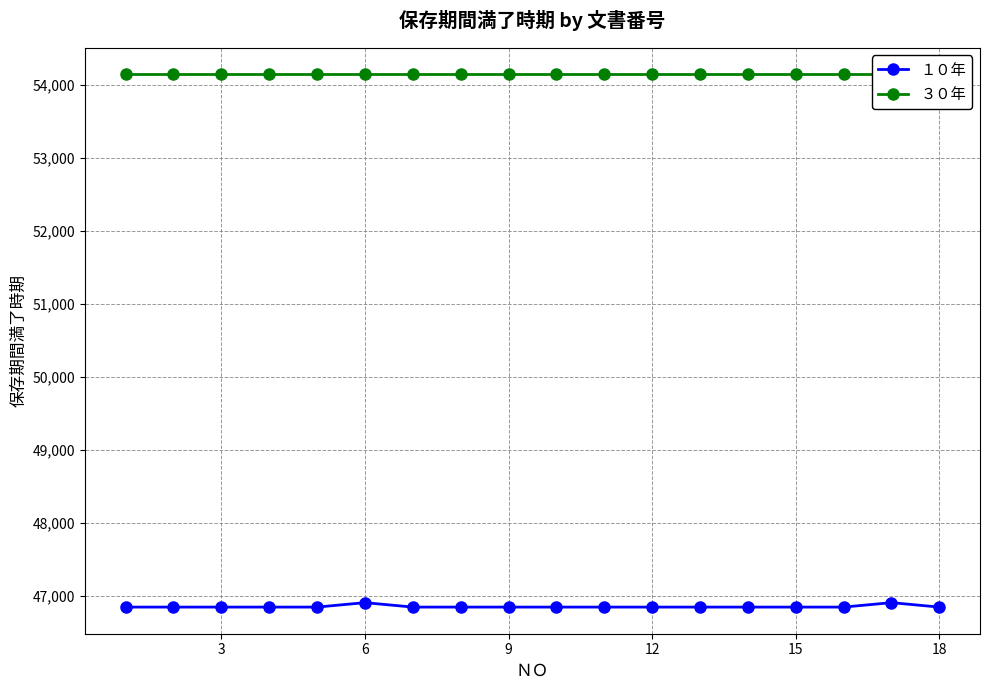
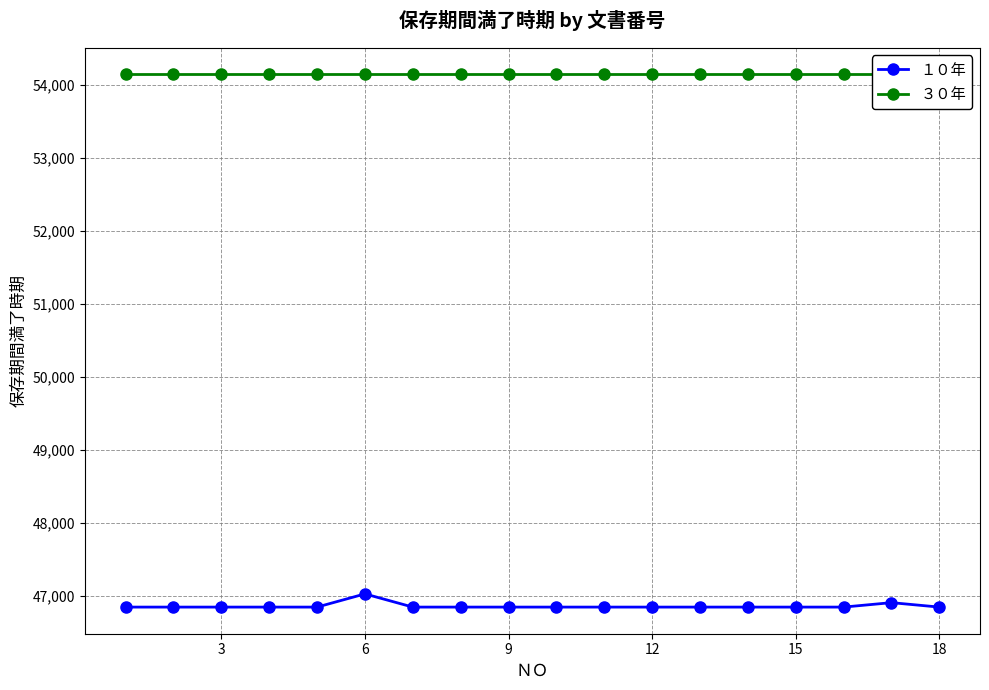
１０年, 6: 46,900 -> 47,000
